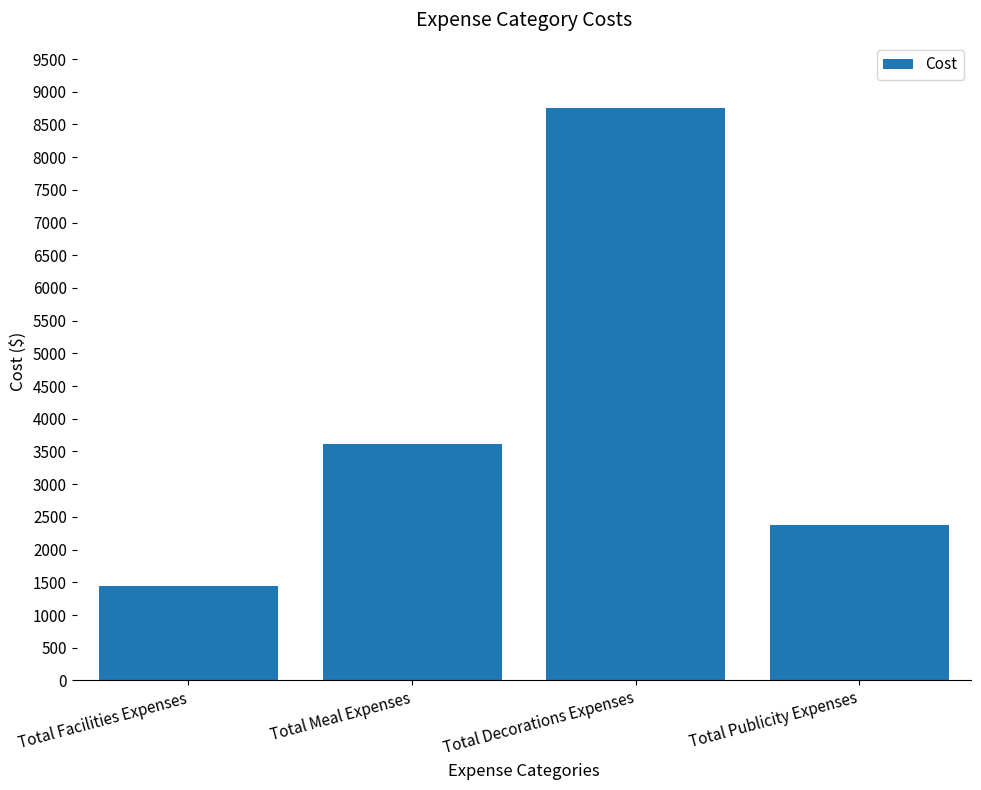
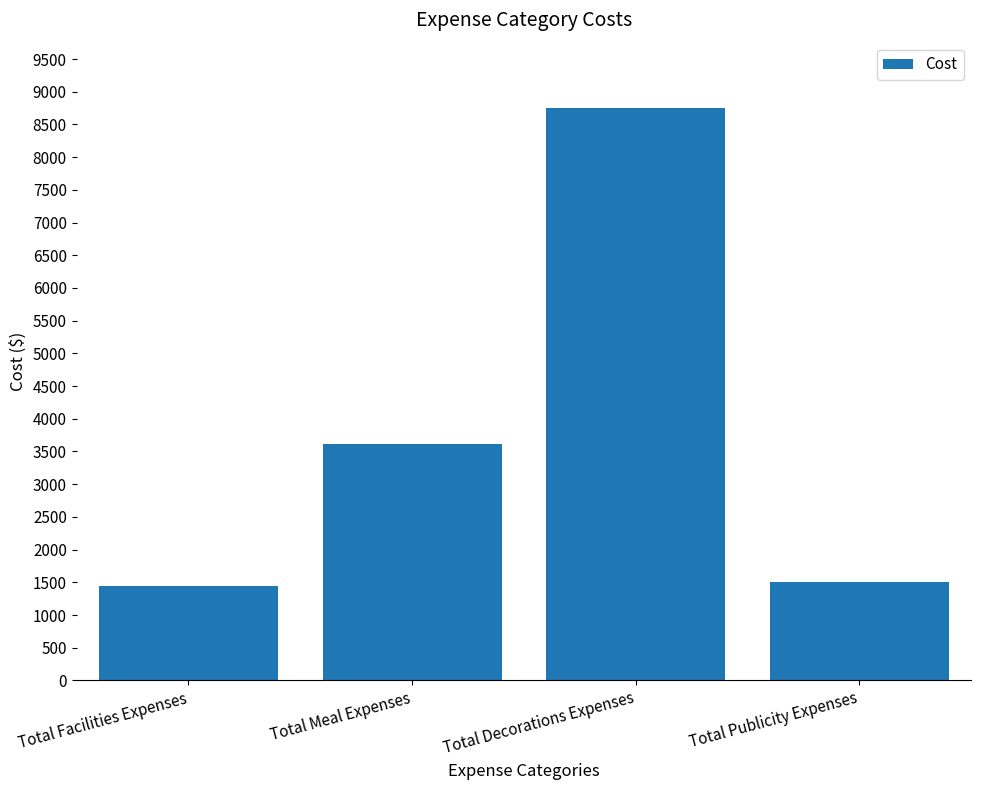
Total Publicity Expenses: 2400 -> 1500
